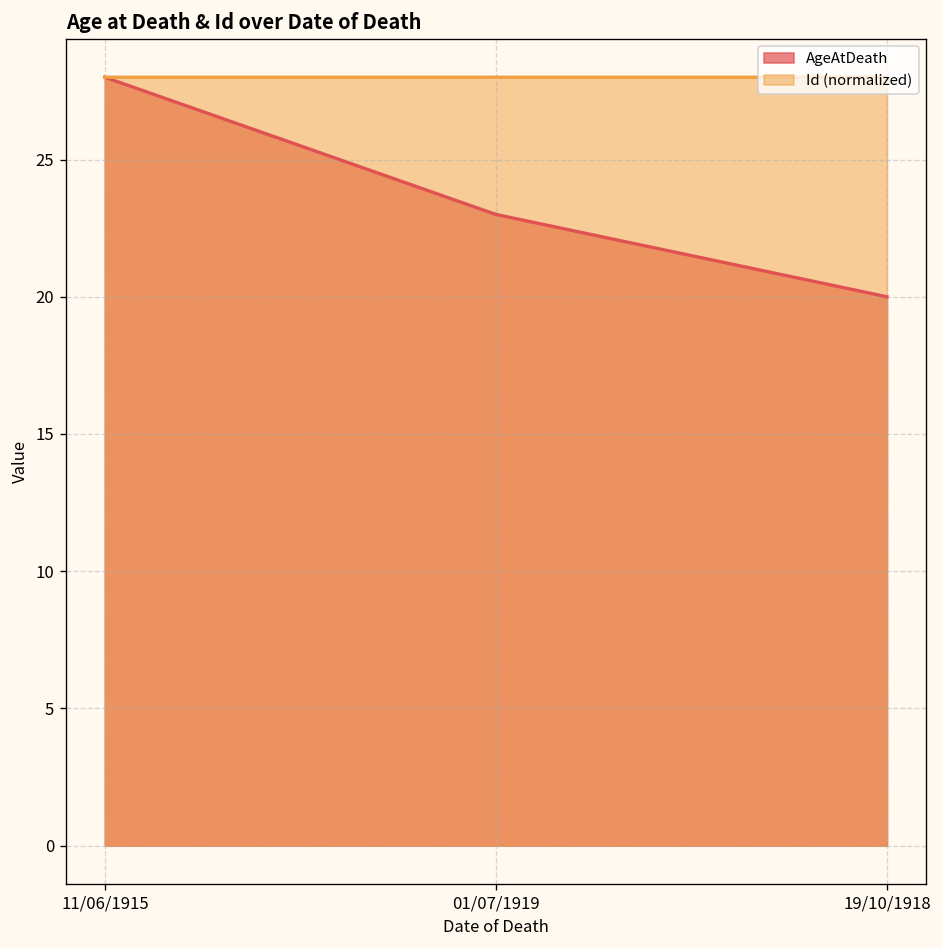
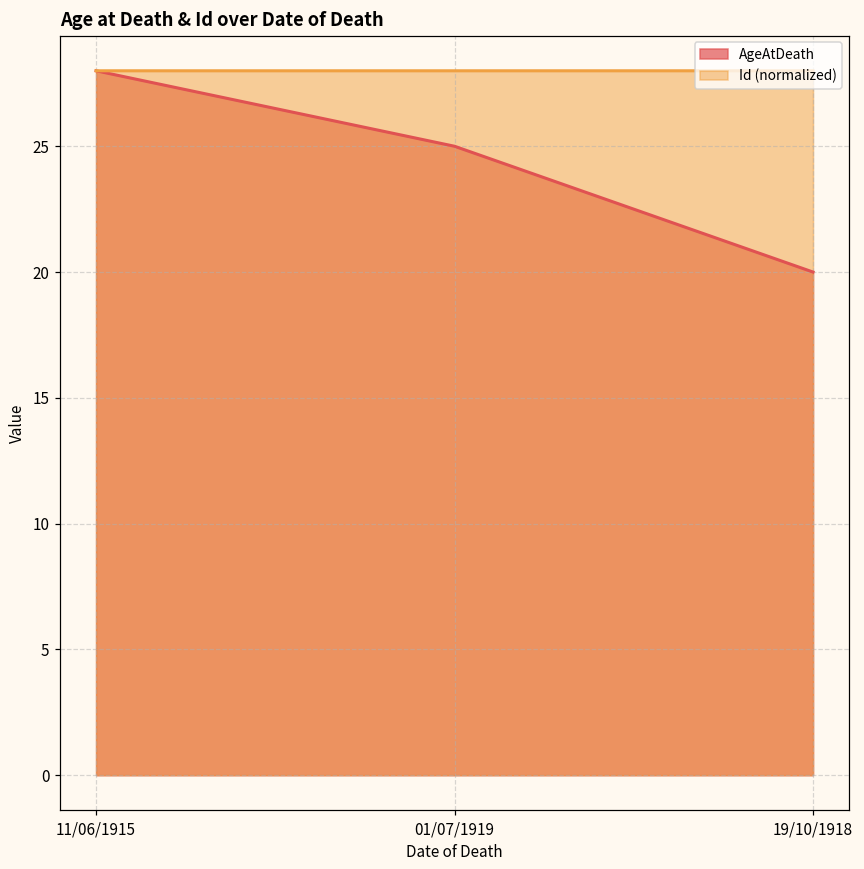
AgeAtDeath, 01/07/1919: 23 -> 25
